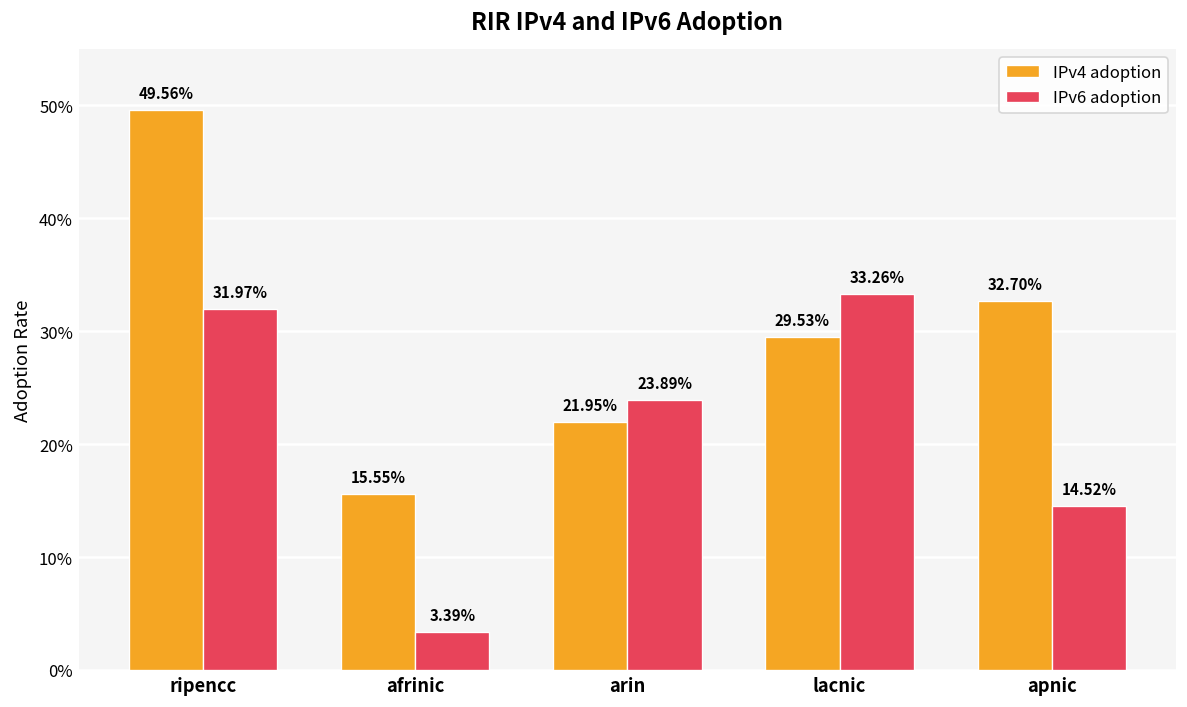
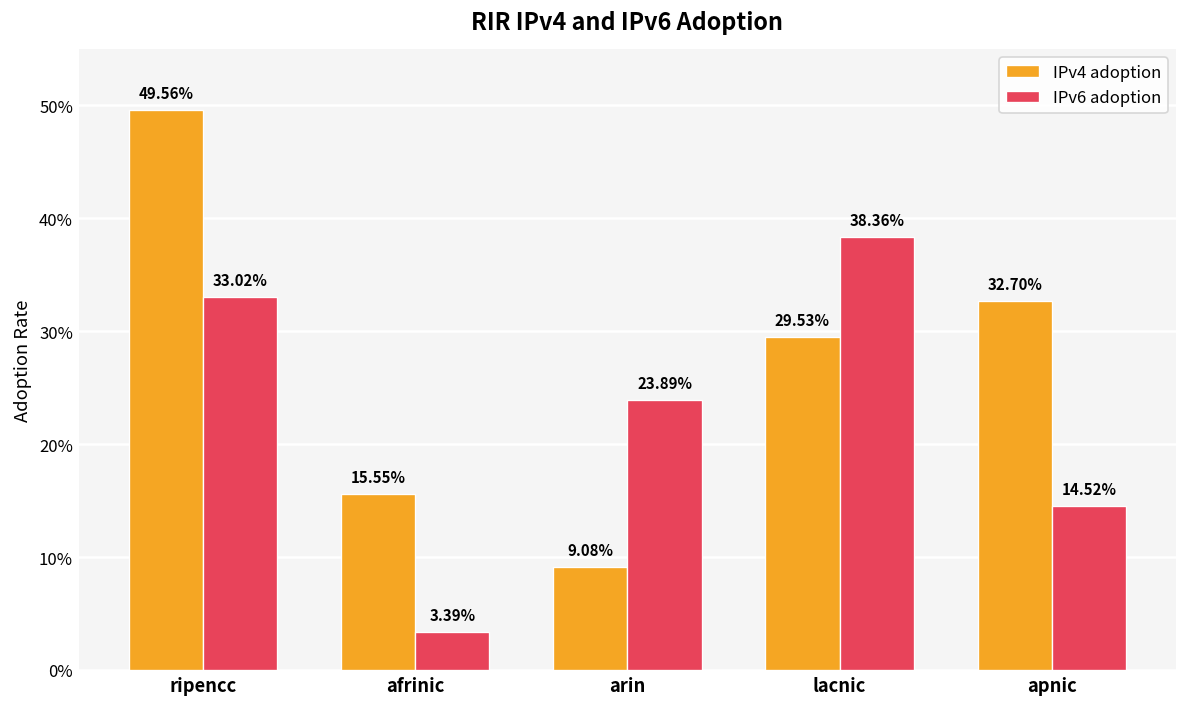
IPv6 adoption, ripencc: 31.97% -> 33.02%
IPv4 adoption, arin: 21.95% -> 9.08%
IPv6 adoption, lacnic: 33.26% -> 38.36%
